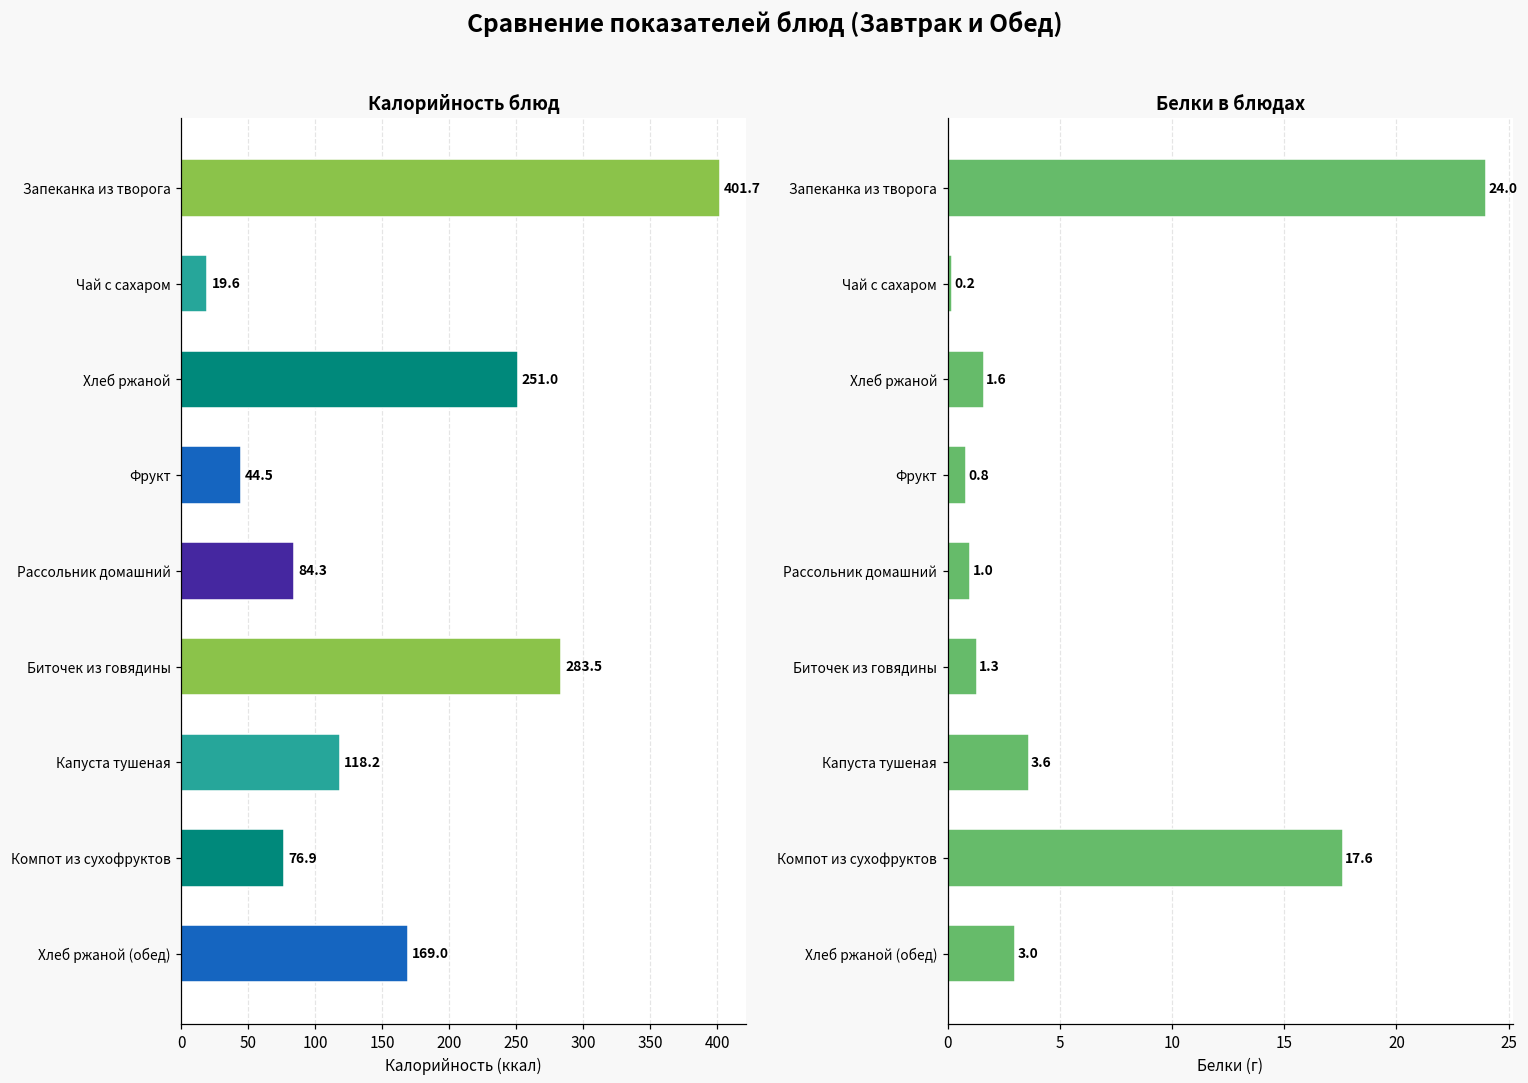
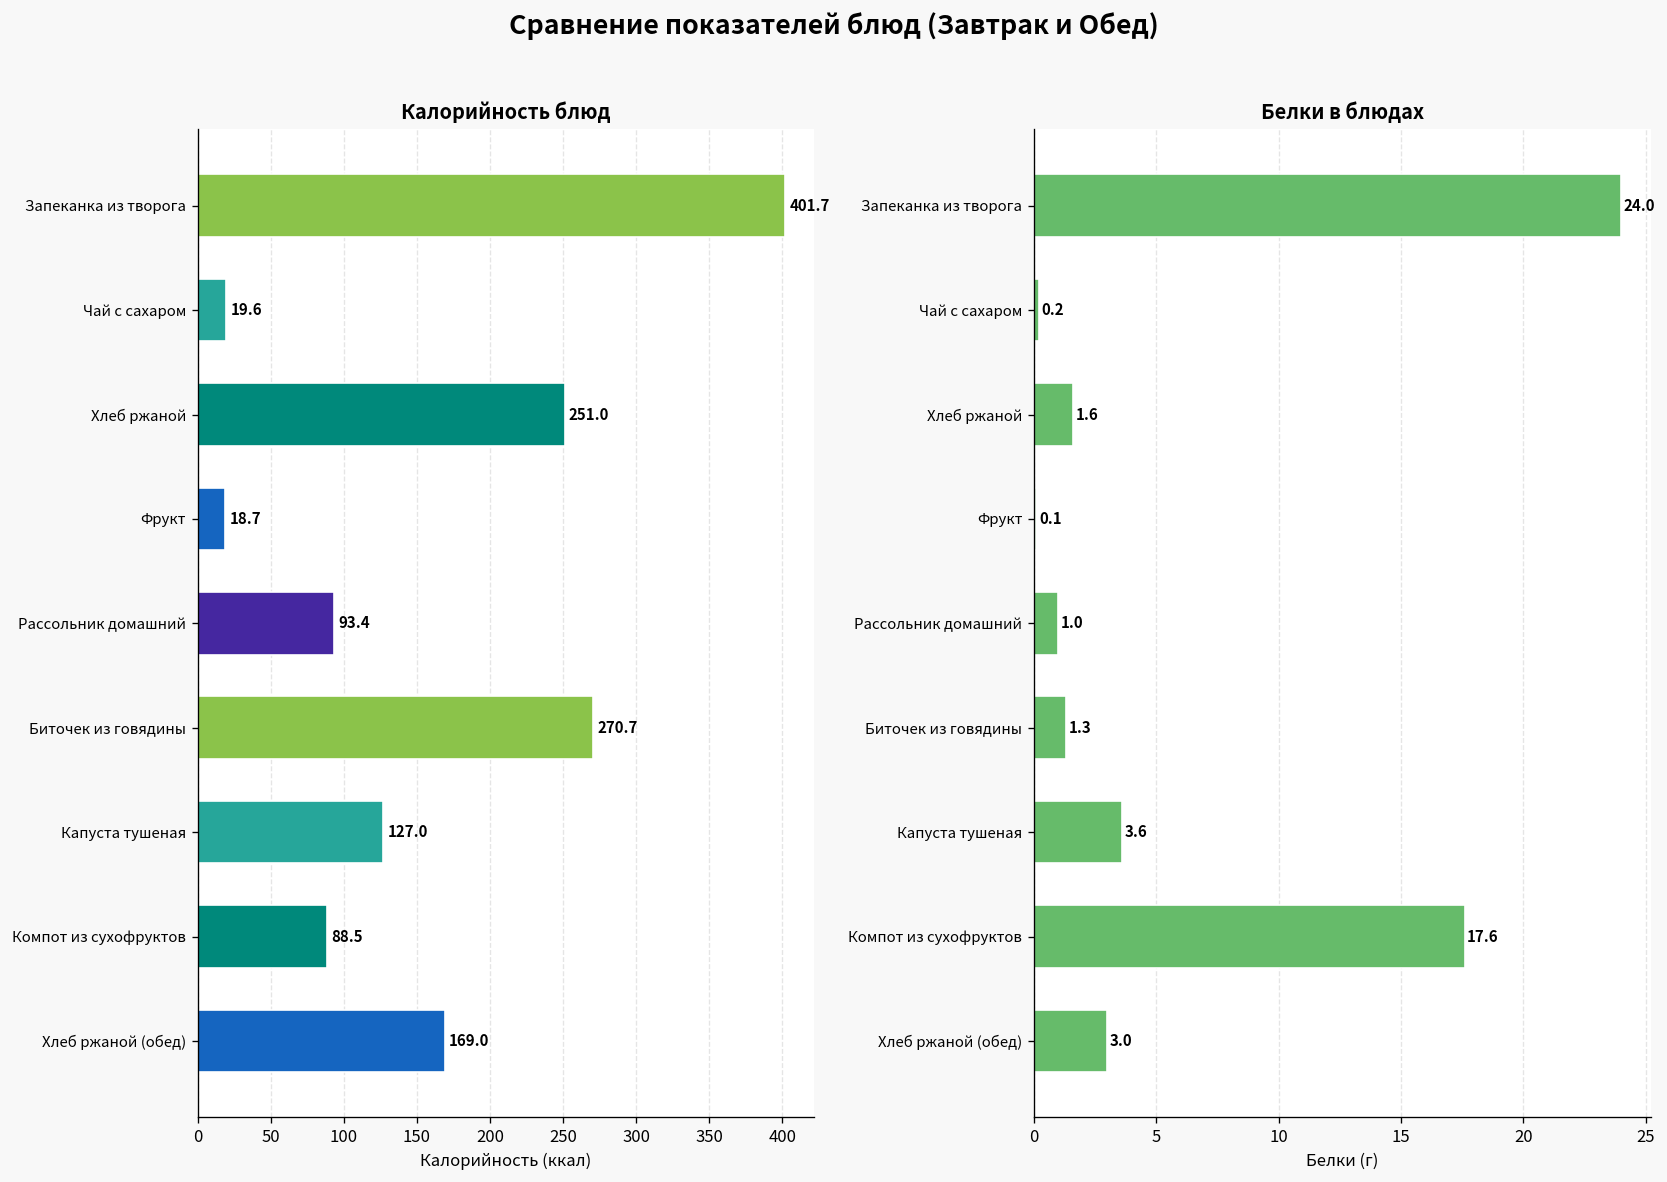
Калорийность блюд, Фрукт: 44.5 -> 18.7
Калорийность блюд, Рассольник домашний: 84.3 -> 93.4
Калорийность блюд, Биточек из говядины: 283.5 -> 270.7
Калорийность блюд, Капуста тушеная: 118.2 -> 127.0
Калорийность блюд, Компот из сухофруктов: 76.9 -> 88.5
Белки в блюдах, Фрукт: 0.8 -> 0.1
